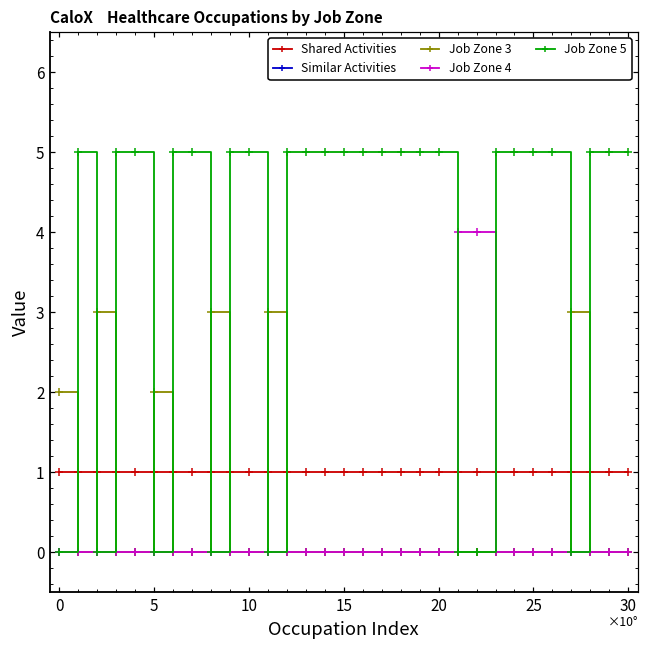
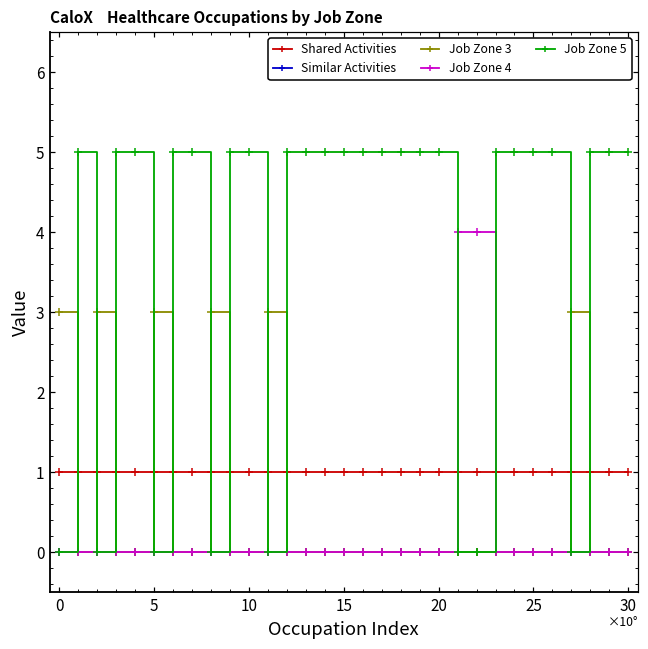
Job Zone 3, 0: 2 -> 3
Job Zone 3, 5: 2 -> 3
